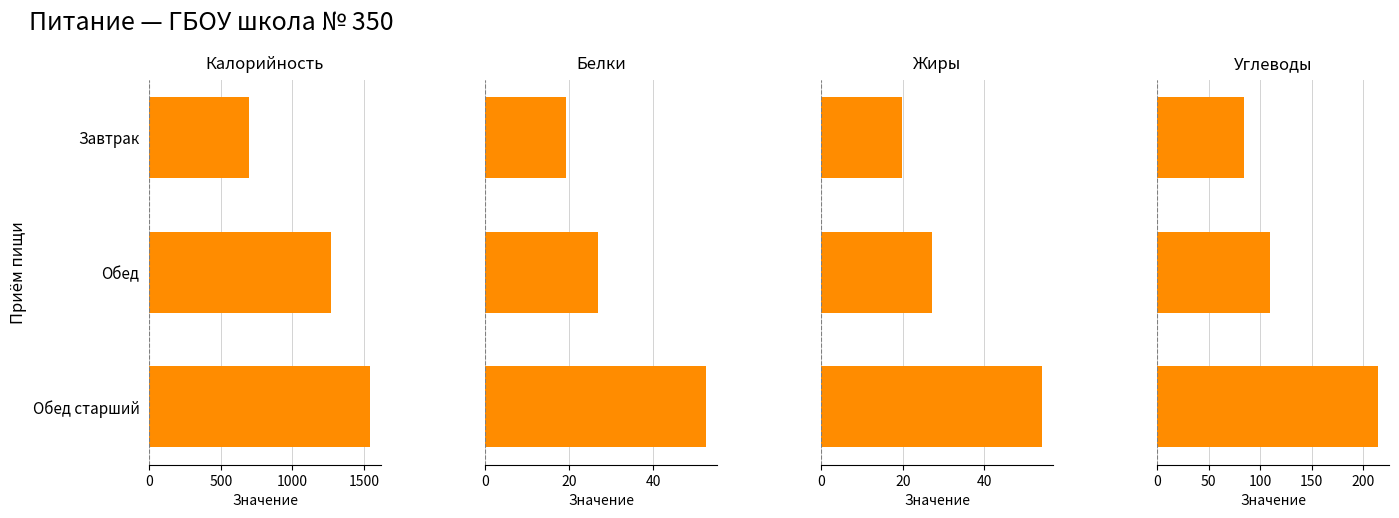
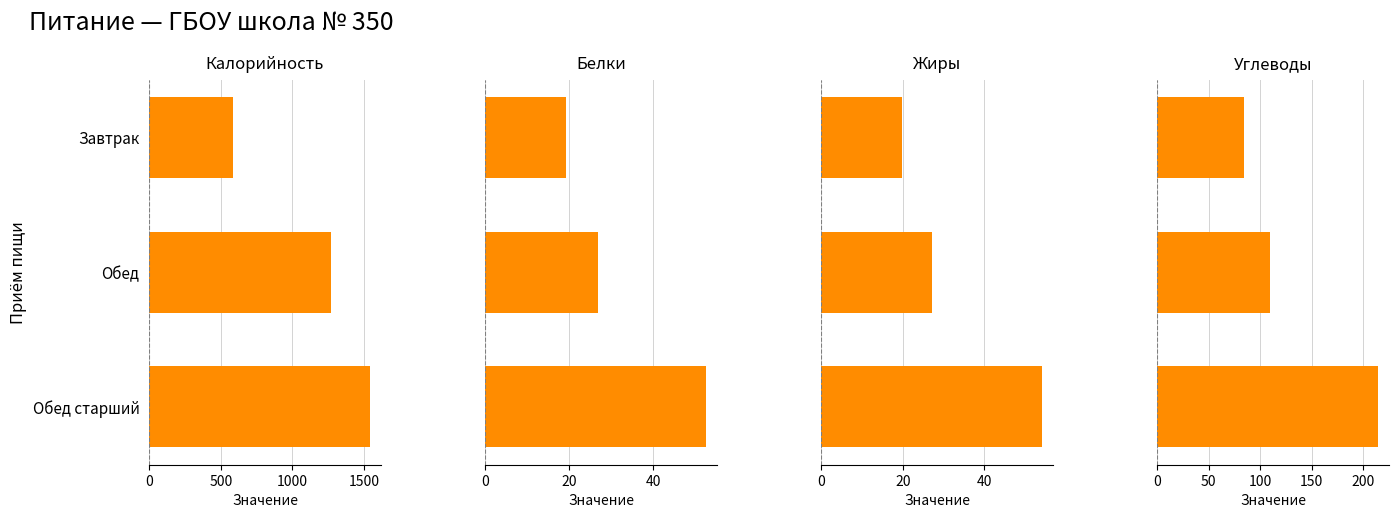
Калорийность, Завтрак: 700 -> 590
